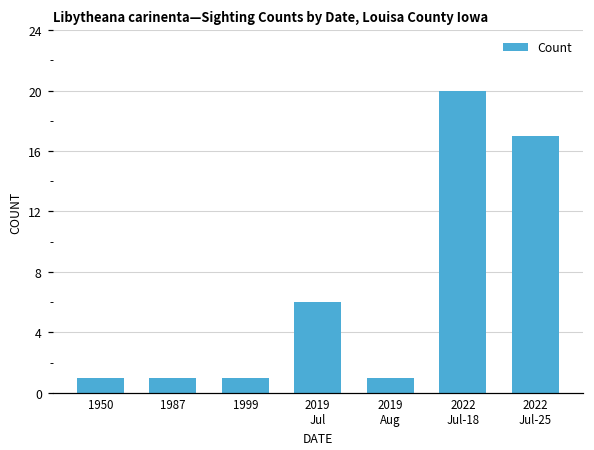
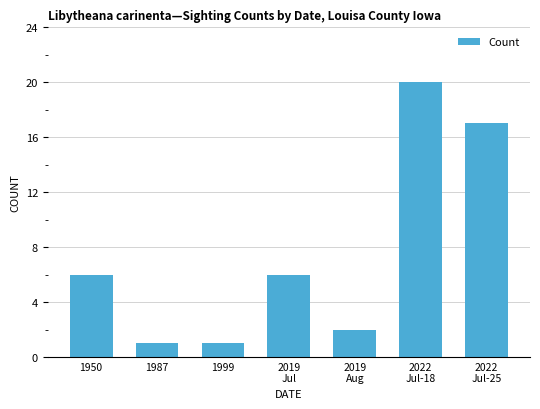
1950: 1 -> 6
2019 Aug: 1 -> 2
